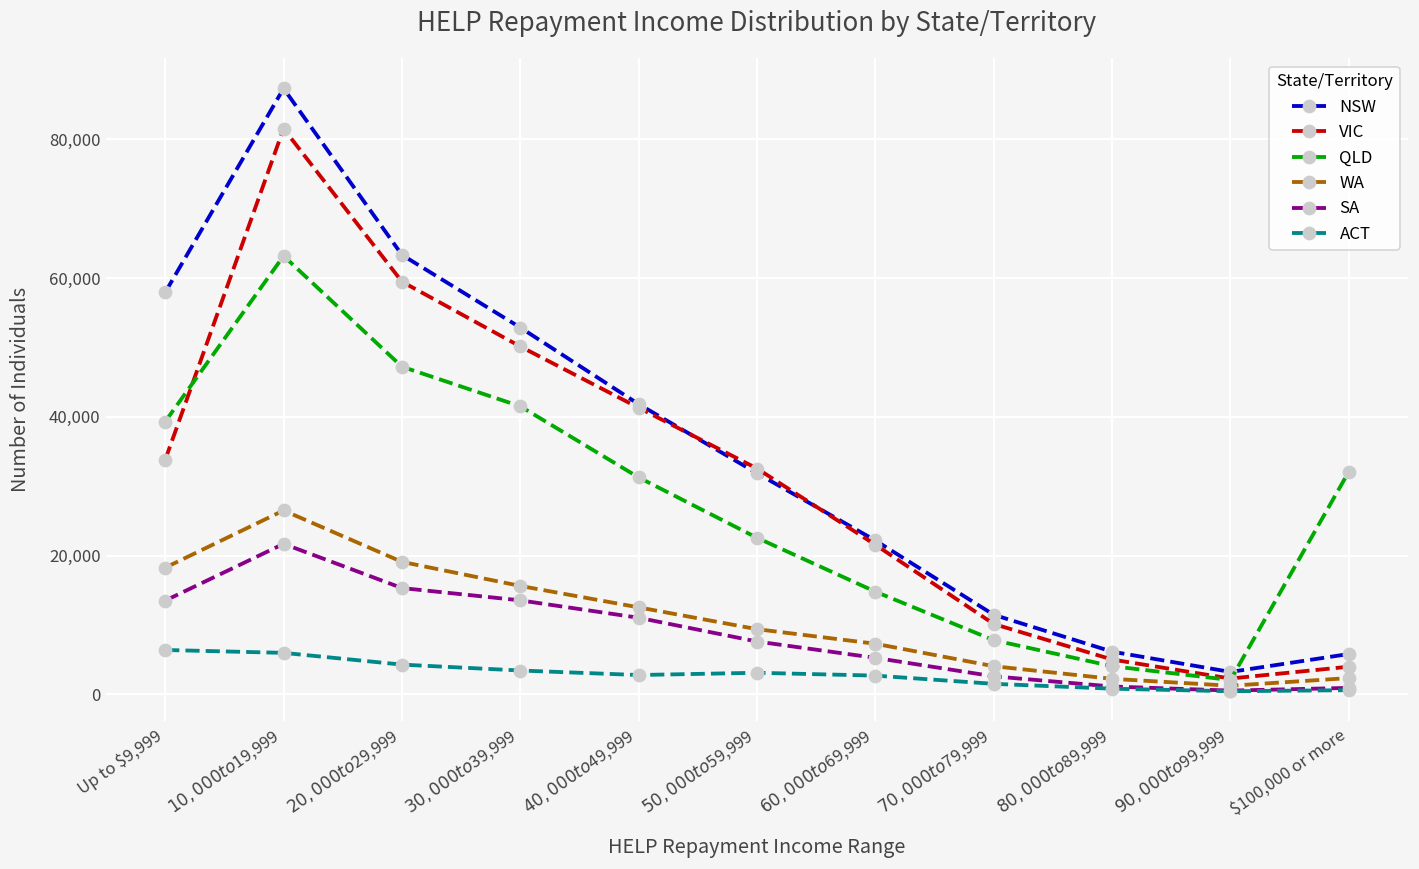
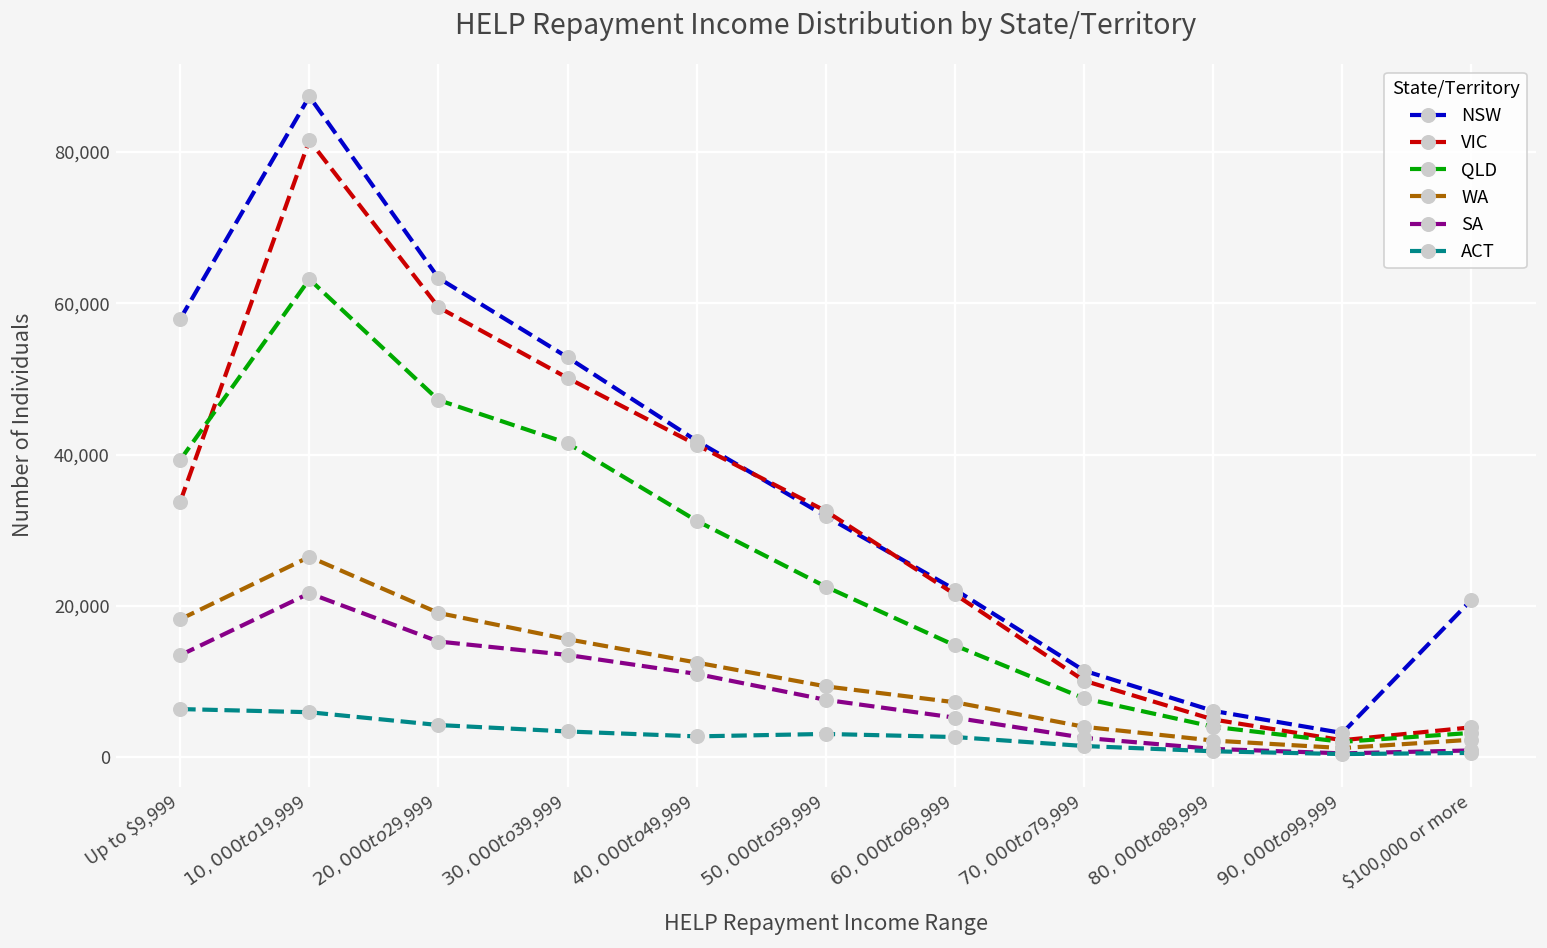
NSW, $100,000 or more: 6,000 -> 21,000
QLD, $100,000 or more: 32,000 -> 3,000
